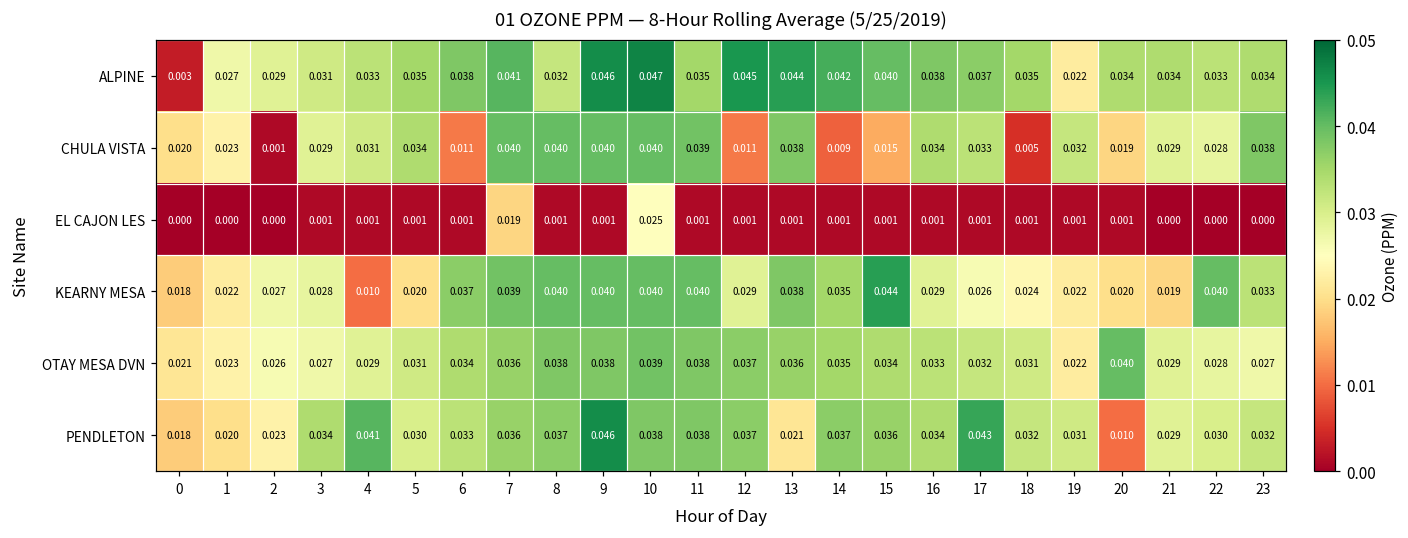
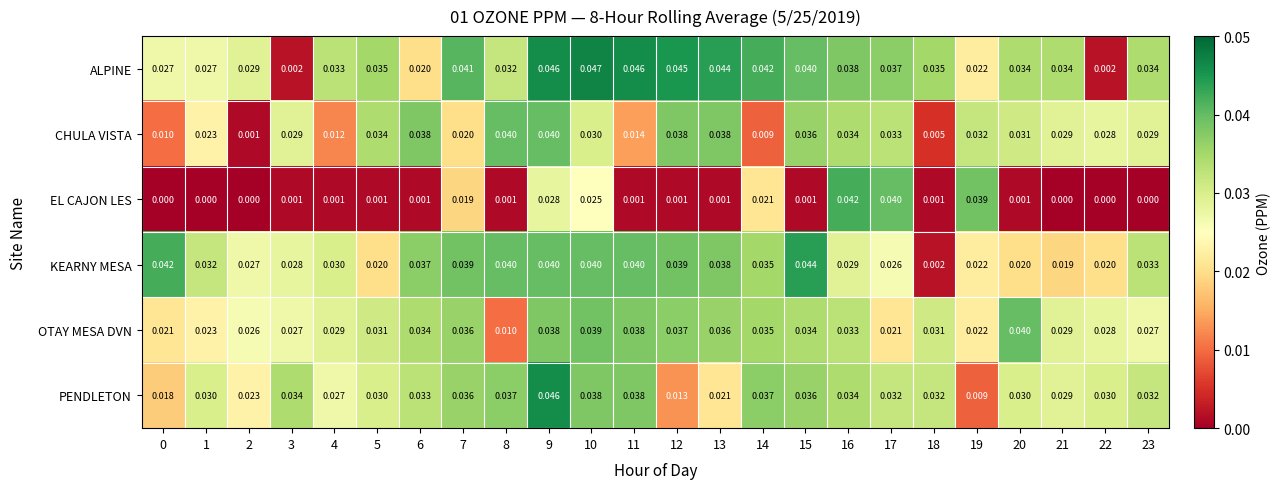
ALPINE, 0: 0.003 -> 0.027
ALPINE, 3: 0.031 -> 0.002
ALPINE, 6: 0.038 -> 0.020
ALPINE, 11: 0.035 -> 0.046
ALPINE, 22: 0.033 -> 0.002
CHULA VISTA, 0: 0.020 -> 0.010
CHULA VISTA, 4: 0.031 -> 0.012
CHULA VISTA, 6: 0.011 -> 0.038
CHULA VISTA, 7: 0.040 -> 0.020
CHULA VISTA, 10: 0.040 -> 0.030
CHULA VISTA, 11: 0.039 -> 0.014
CHULA VISTA, 12: 0.011 -> 0.038
CHULA VISTA, 15: 0.015 -> 0.036
CHULA VISTA, 20: 0.019 -> 0.031
CHULA VISTA, 23: 0.038 -> 0.029
EL CAJON LES, 9: 0.001 -> 0.028
EL CAJON LES, 14: 0.001 -> 0.021
EL CAJON LES, 16: 0.001 -> 0.042
EL CAJON LES, 17: 0.001 -> 0.040
EL CAJON LES, 19: 0.001 -> 0.039
KEARNY MESA, 0: 0.018 -> 0.042
KEARNY MESA, 1: 0.022 -> 0.032
KEARNY MESA, 4: 0.010 -> 0.030
KEARNY MESA, 12: 0.029 -> 0.039
KEARNY MESA, 18: 0.024 -> 0.002
KEARNY MESA, 22: 0.040 -> 0.020
OTAY MESA DVN, 8: 0.038 -> 0.010
OTAY MESA DVN, 17: 0.032 -> 0.021
PENDLETON, 1: 0.020 -> 0.030
PENDLETON, 4: 0.041 -> 0.027
PENDLETON, 12: 0.037 -> 0.013
PENDLETON, 17: 0.043 -> 0.032
PENDLETON, 19: 0.031 -> 0.009
PENDLETON, 20: 0.010 -> 0.030
